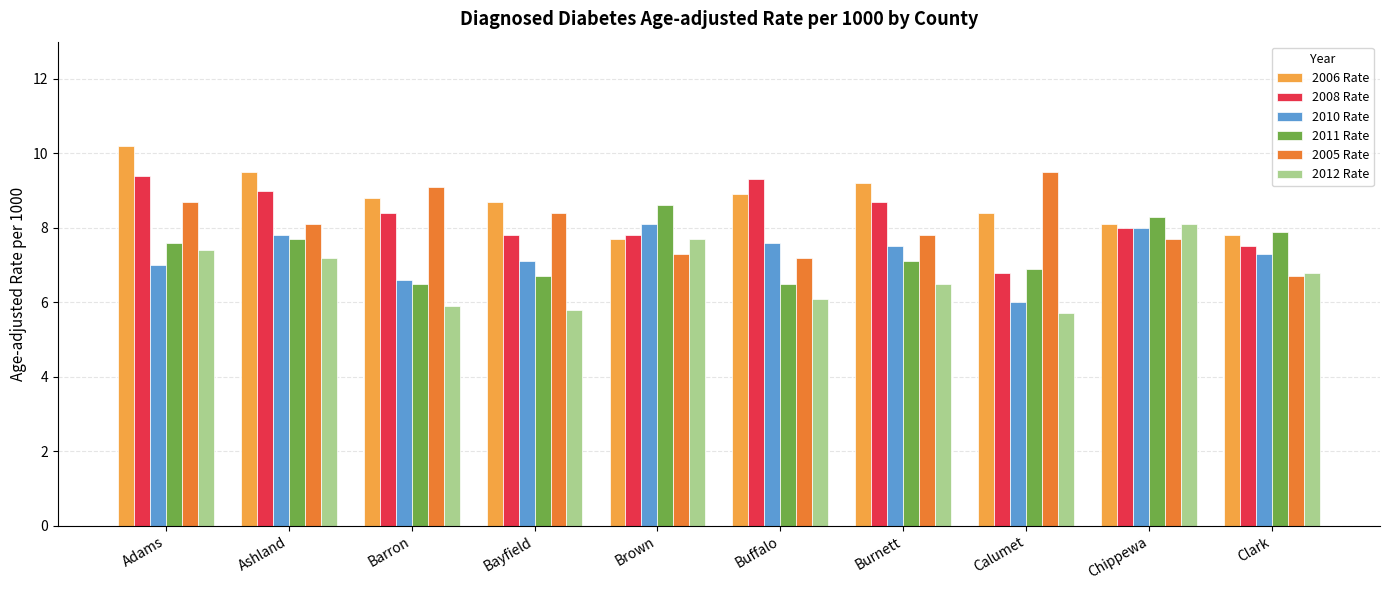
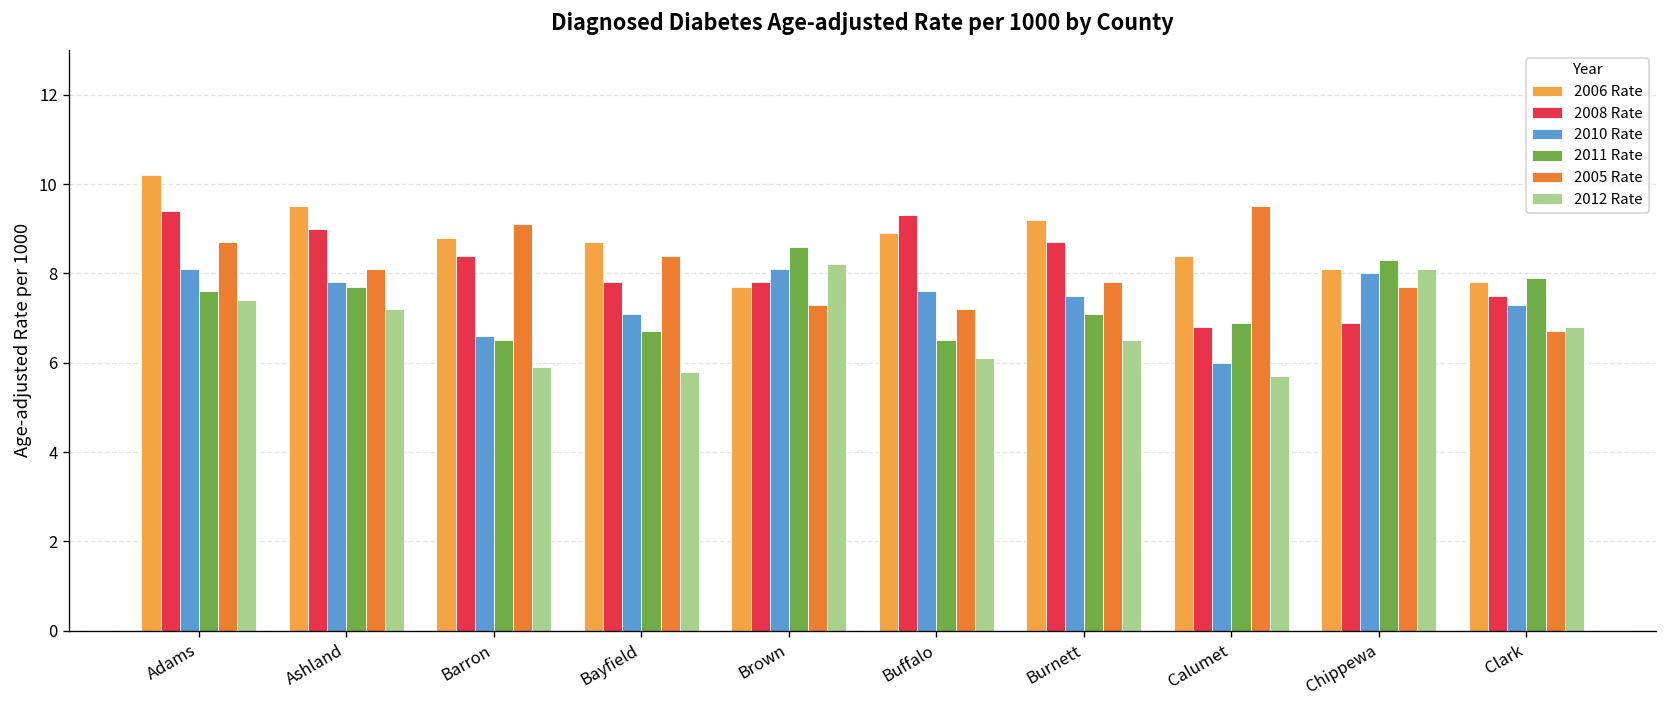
2010 Rate, Adams: 7.0 -> 8.1
2012 Rate, Brown: 7.7 -> 8.2
2008 Rate, Chippewa: 8.0 -> 6.9
